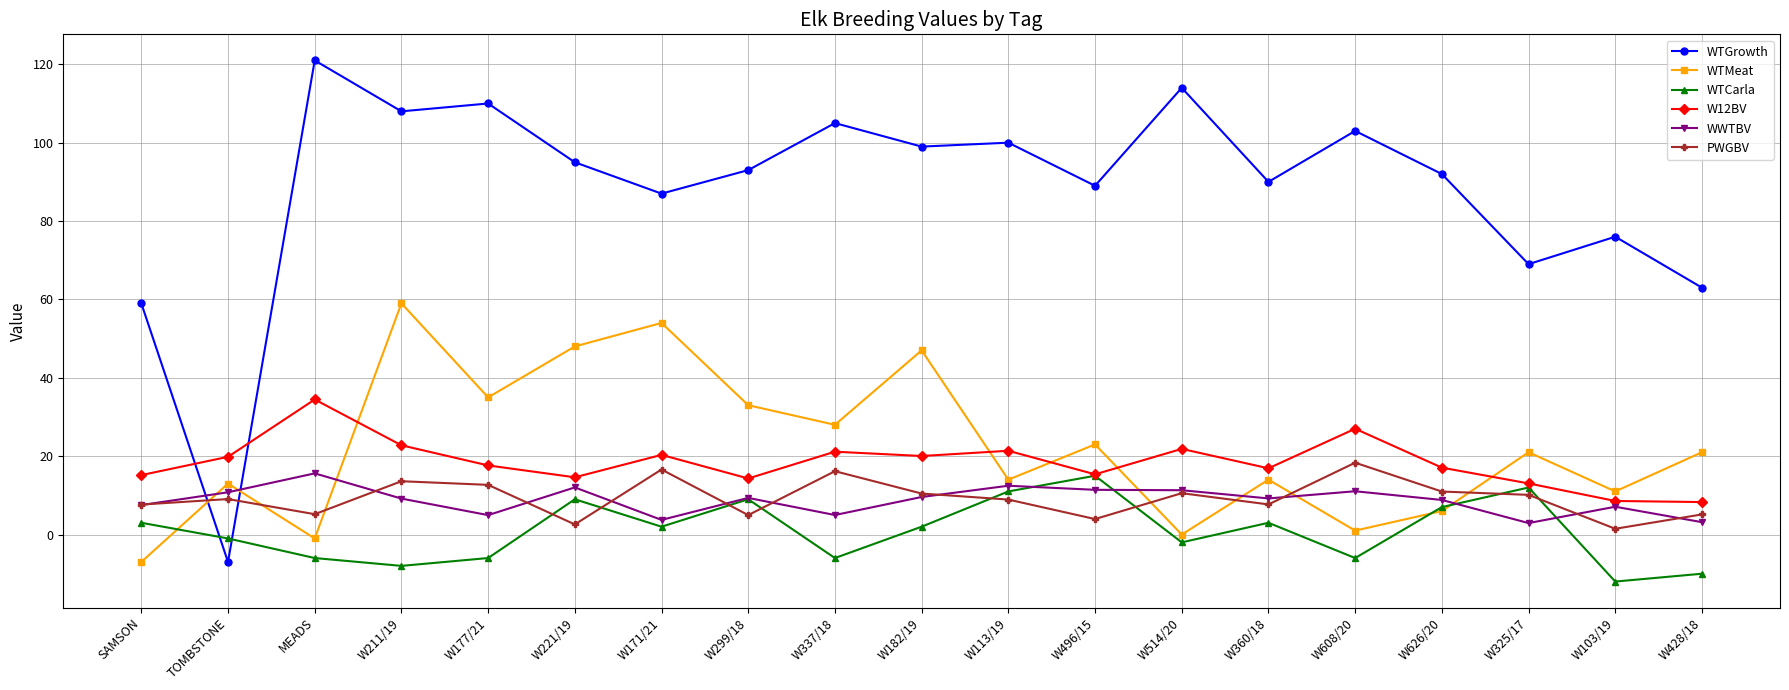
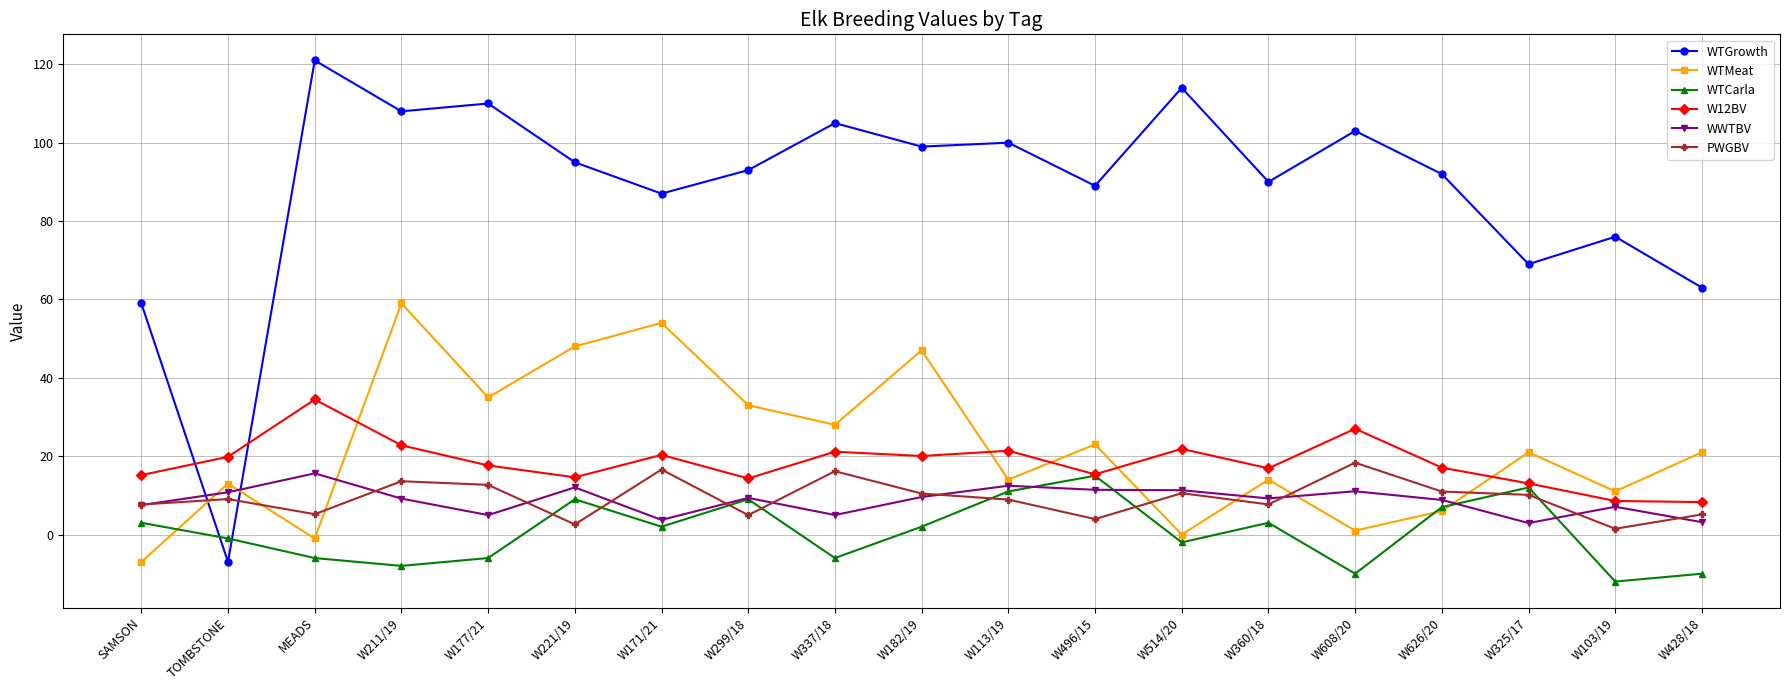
WTCarla, W608/20: -6 -> -10
